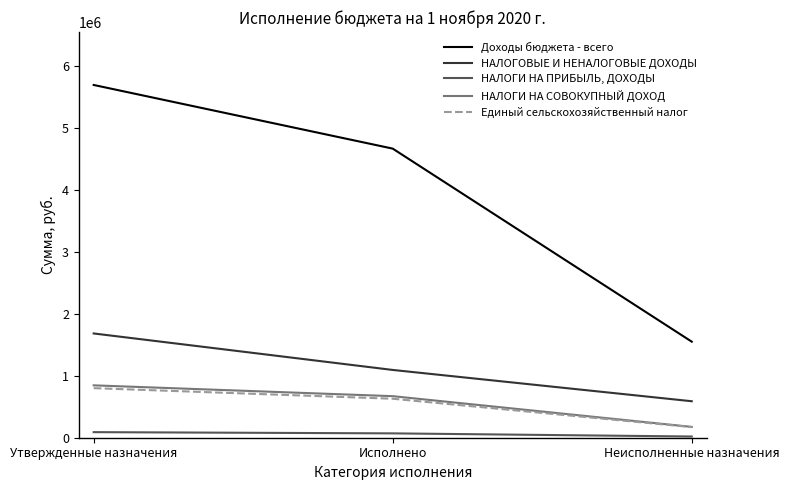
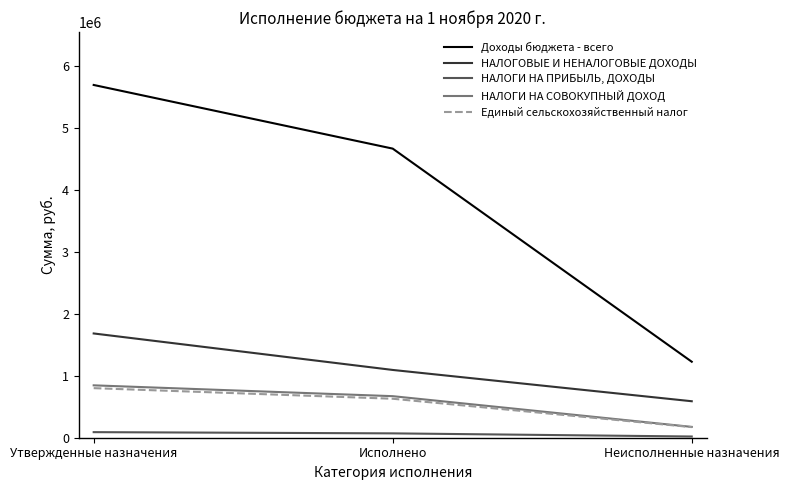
Доходы бюджета - всего, Неисполненные назначения: 1500000 -> 1200000
